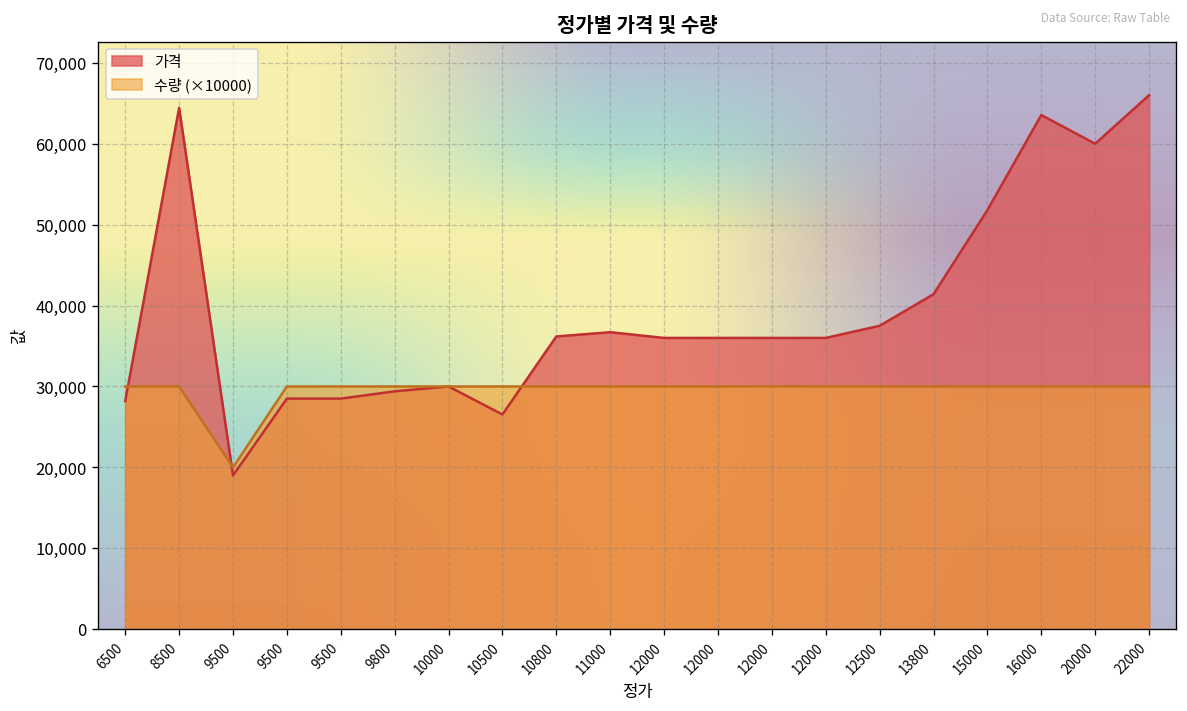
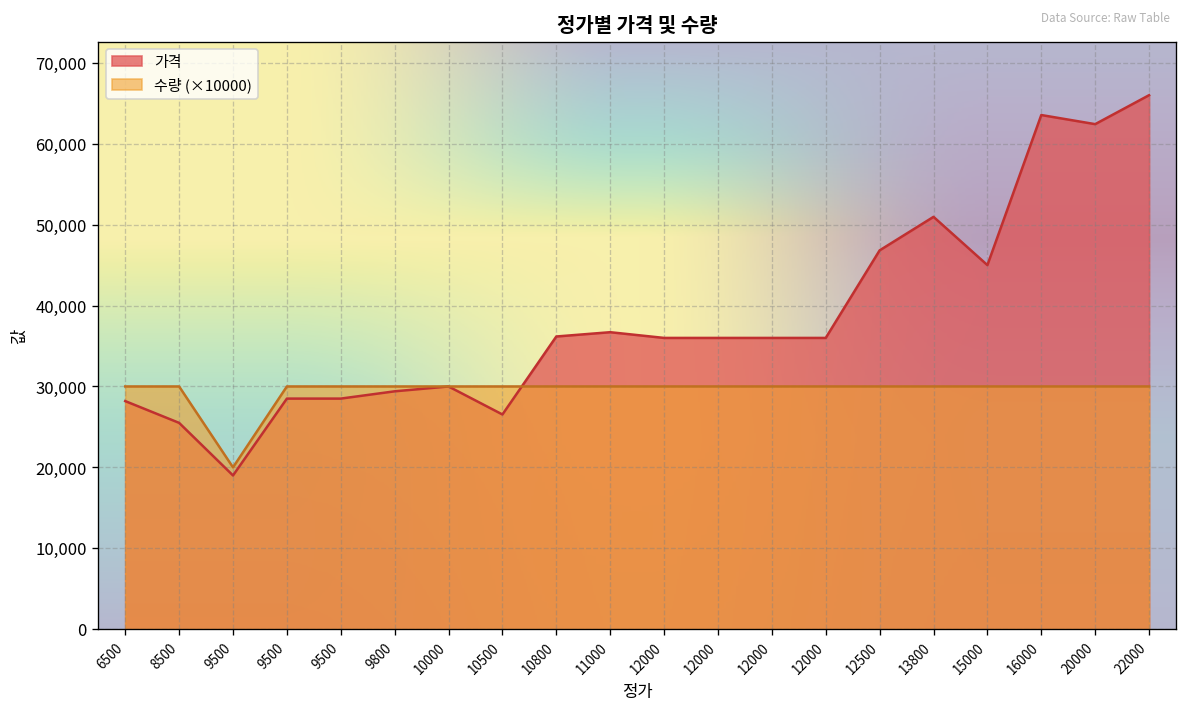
가격, 8500: 64,000 -> 26,000
가격, 12500: 38,000 -> 47,000
가격, 13800: 41,000 -> 51,000
가격, 15000: 52,000 -> 45,000
가격, 20000: 60,000 -> 62,000
